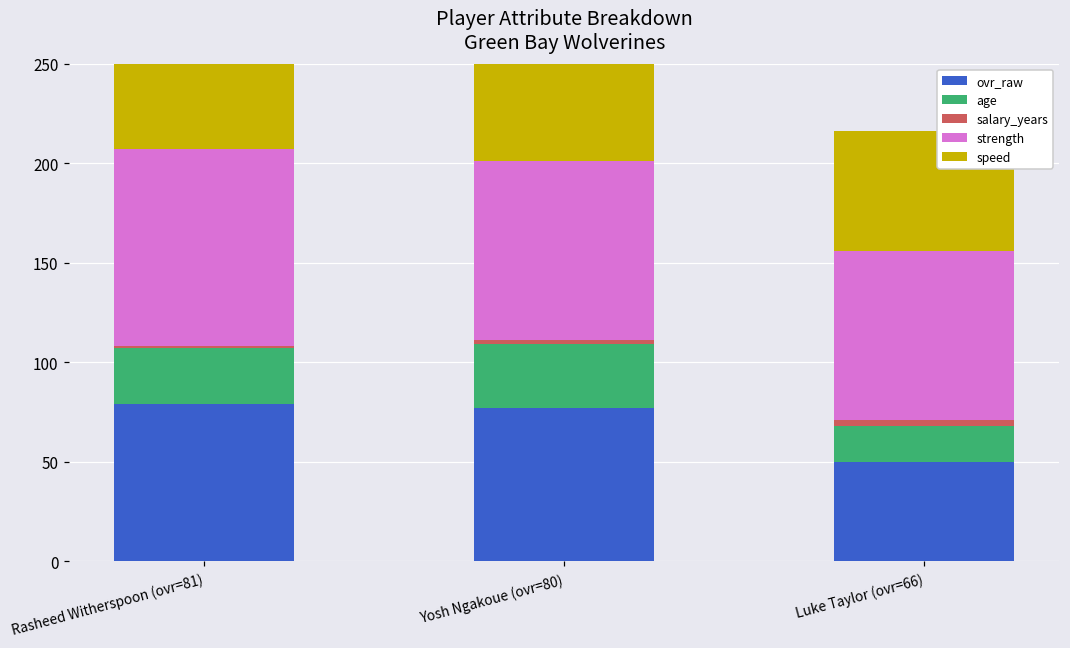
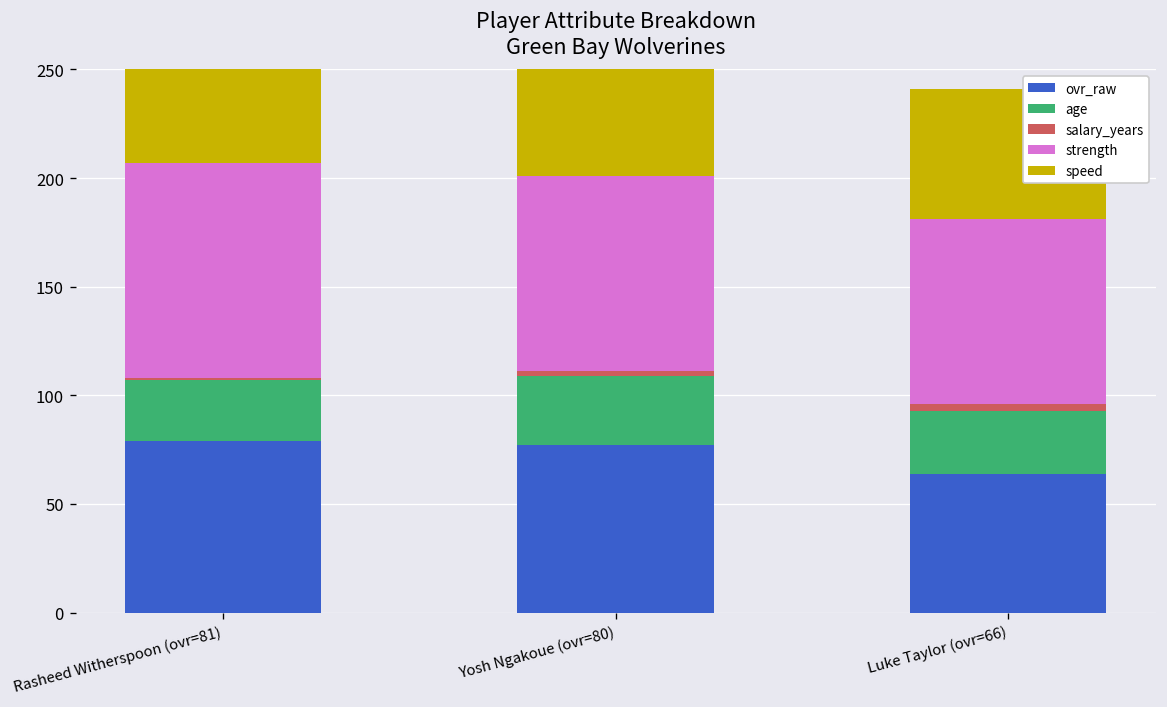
ovr_raw, Luke Taylor (ovr=66): 50 -> 64
age, Luke Taylor (ovr=66): 18 -> 29
